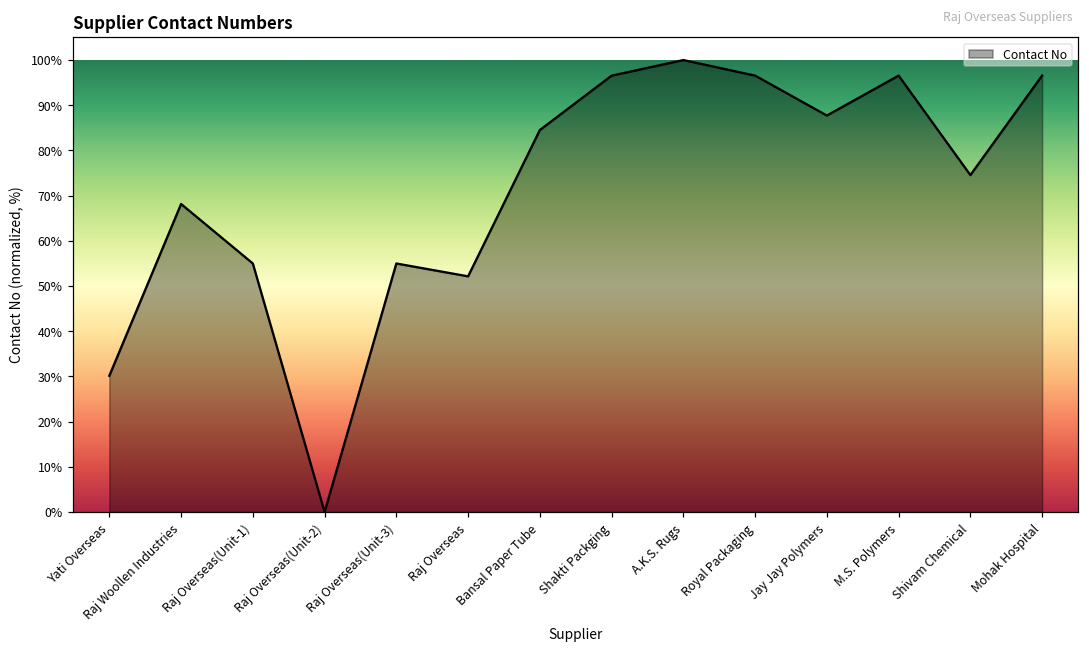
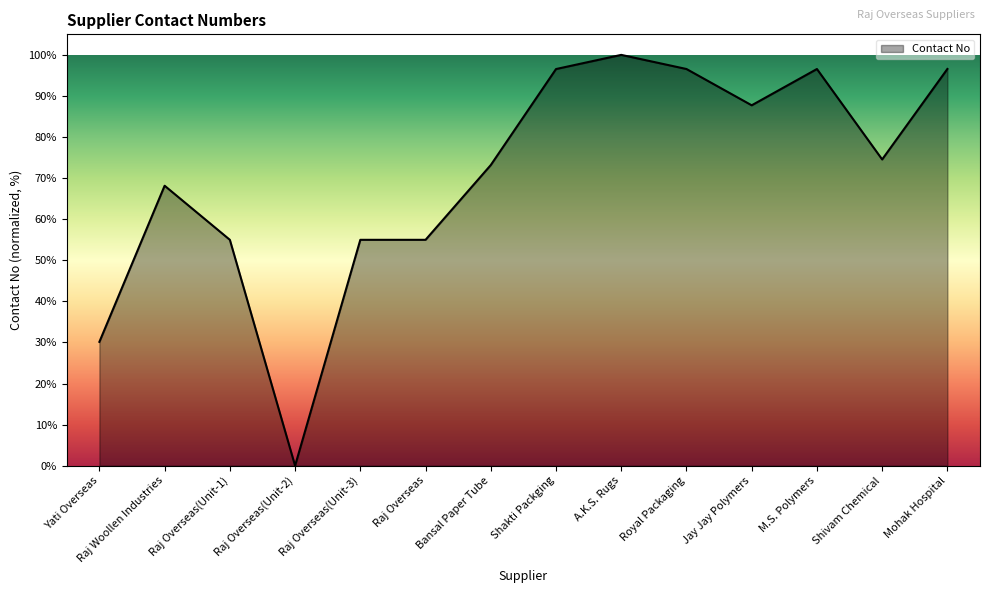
Raj Overseas: 52% -> 55%
Bansal Paper Tube: 85% -> 73%
